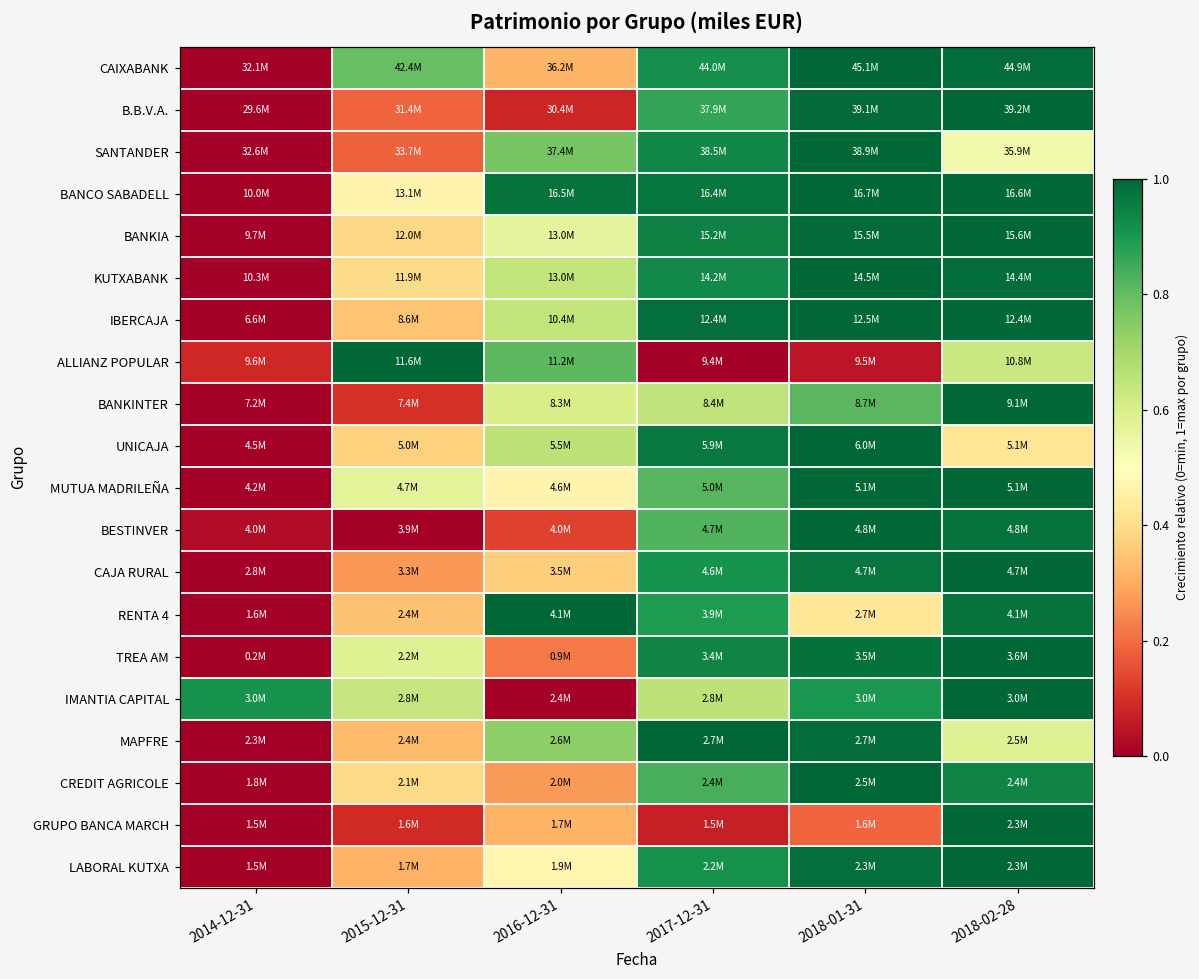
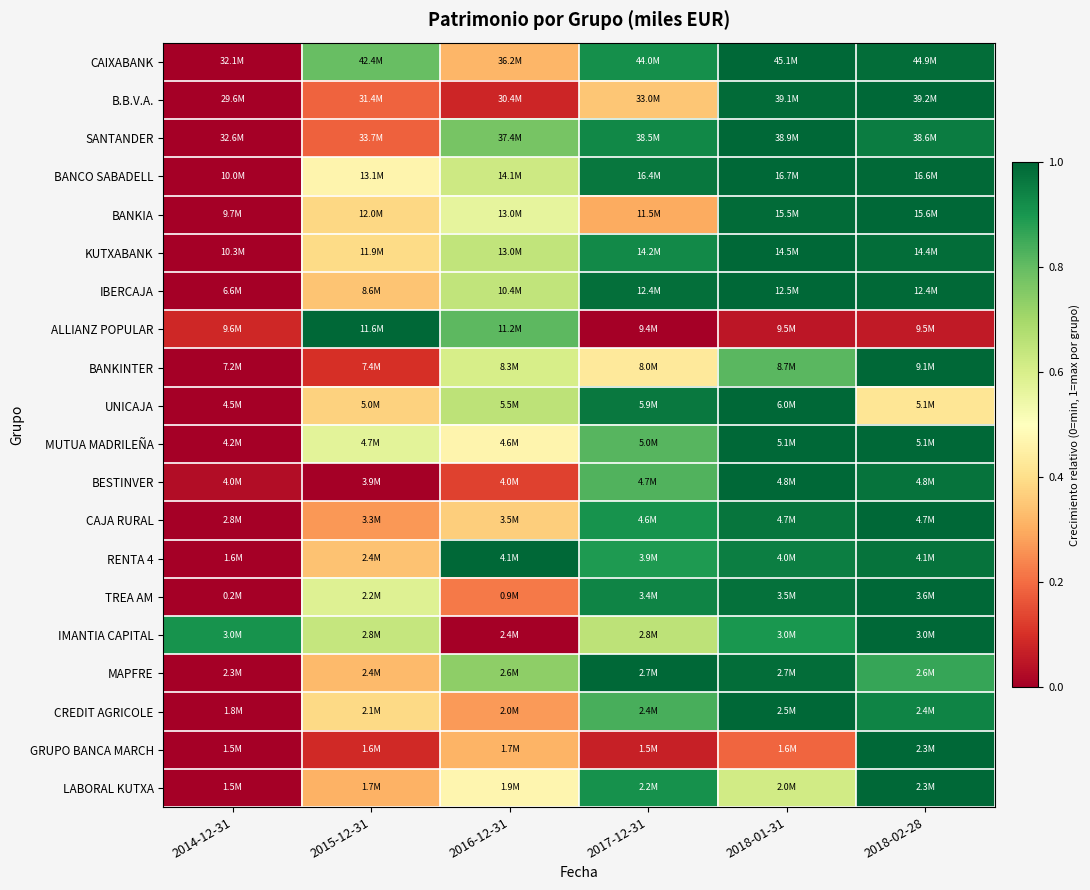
B.B.V.A., 2017-12-31: 37.9M -> 33.0M
SANTANDER, 2018-02-28: 35.9M -> 38.6M
BANCO SABADELL, 2016-12-31: 16.5M -> 14.1M
BANKIA, 2017-12-31: 15.2M -> 11.5M
ALLIANZ POPULAR, 2018-02-28: 10.8M -> 9.5M
BANKINTER, 2017-12-31: 8.4M -> 8.0M
RENTA 4, 2018-01-31: 2.7M -> 4.0M
MAPFRE, 2018-02-28: 2.5M -> 2.6M
LABORAL KUTXA, 2018-01-31: 2.3M -> 2.0M
